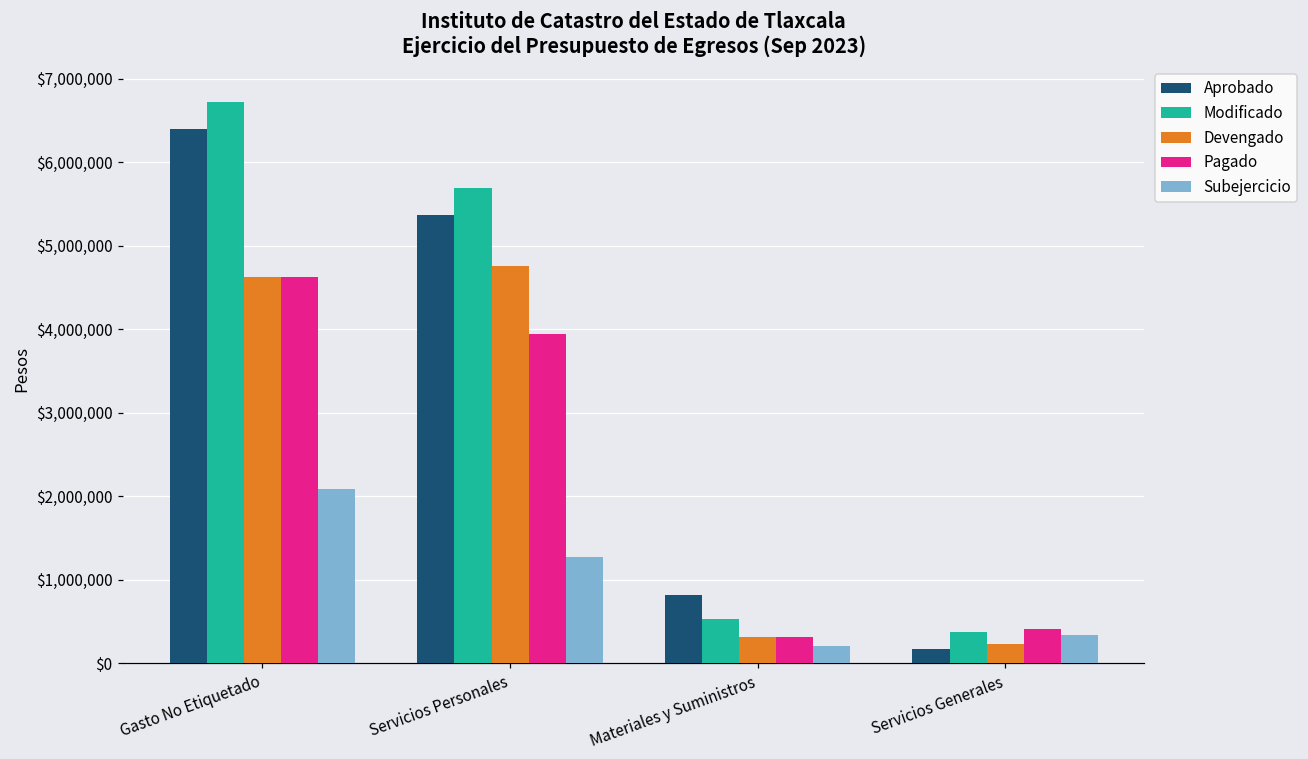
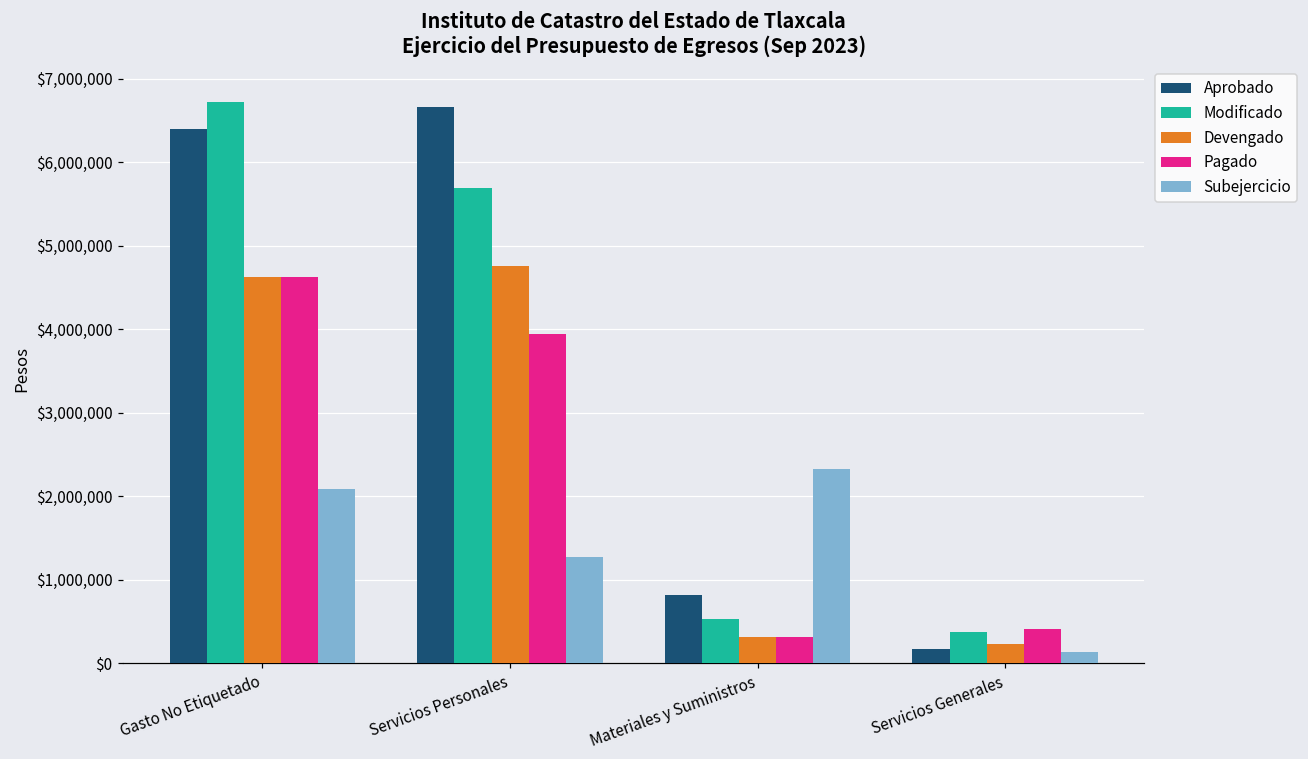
Aprobado, Servicios Personales: $5,400,000 -> $6,700,000
Subejercicio, Materiales y Suministros: $200,000 -> $2,300,000
Subejercicio, Servicios Generales: $300,000 -> $100,000
